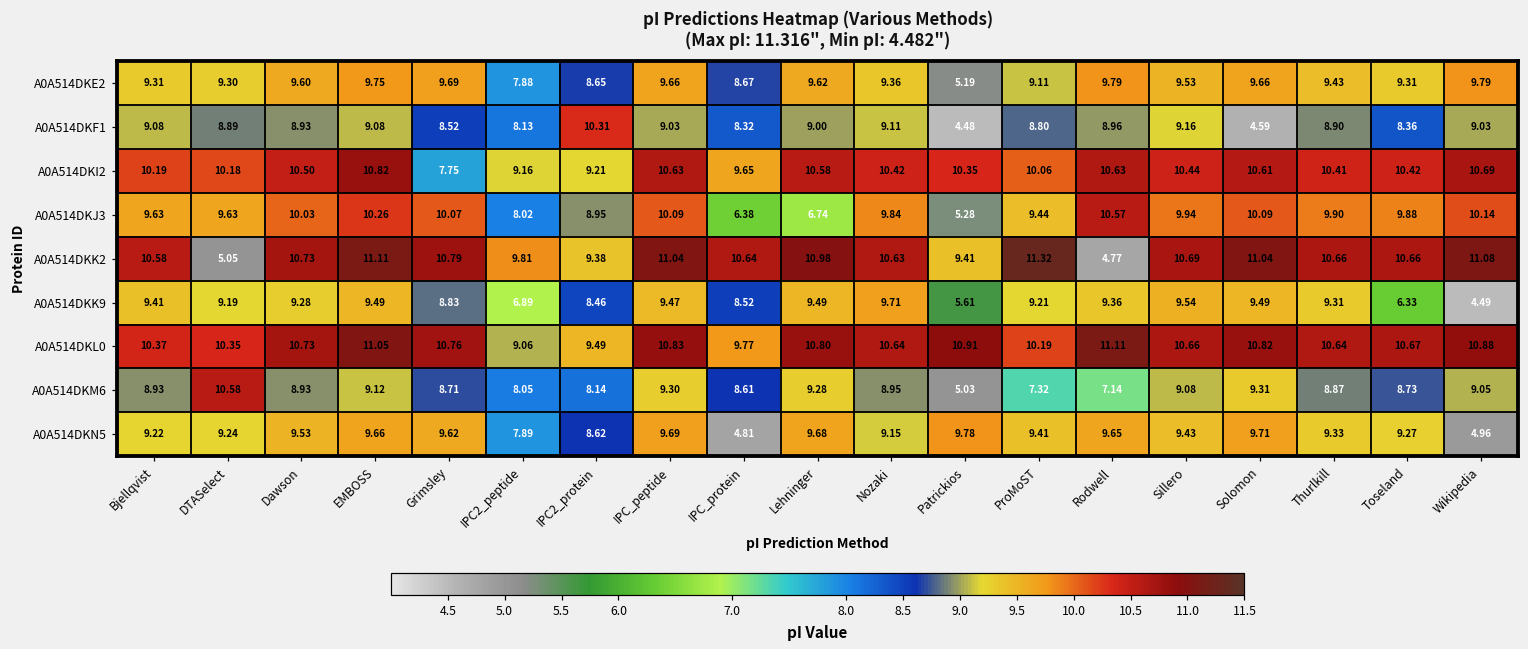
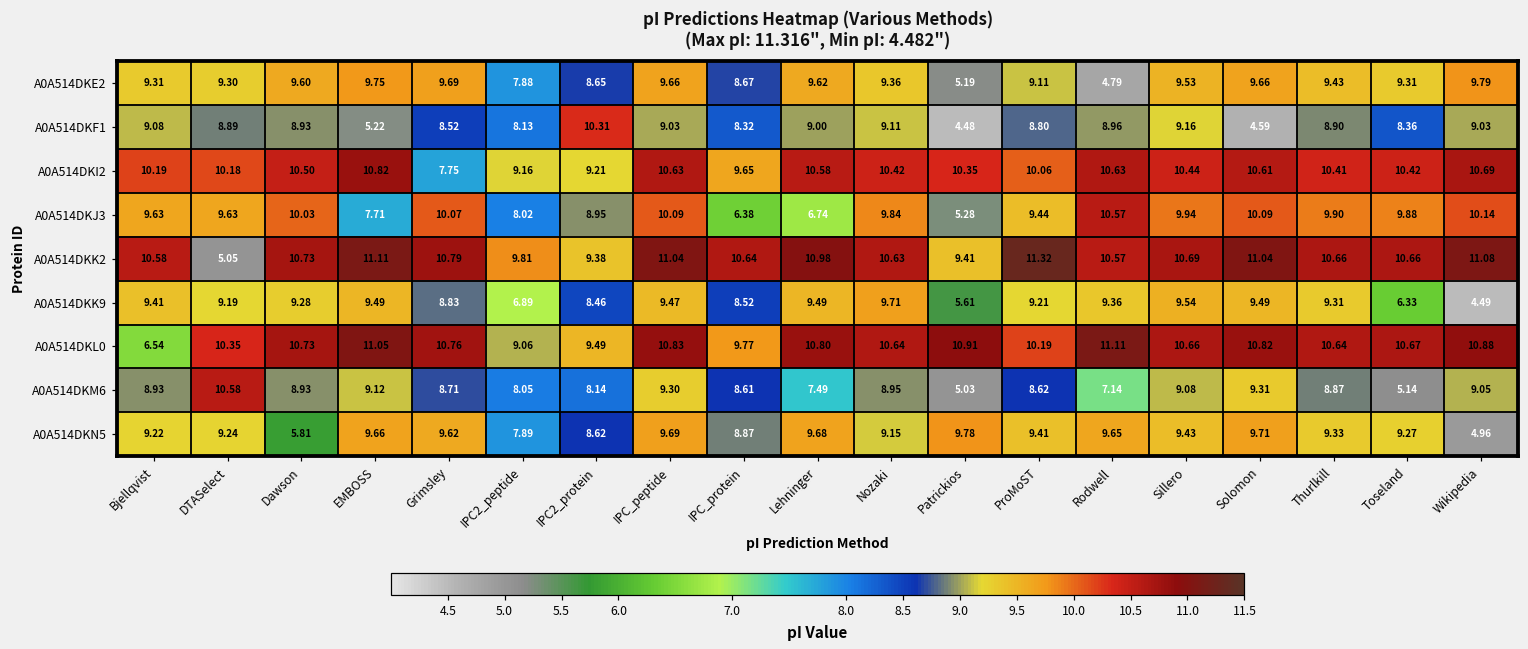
A0A514DKE2, Rodwell: 9.79 -> 4.79
A0A514DKF1, EMBOSS: 9.08 -> 5.22
A0A514DKJ3, EMBOSS: 10.26 -> 7.71
A0A514DKK2, Rodwell: 4.77 -> 10.57
A0A514DKL0, Bjellqvist: 10.37 -> 6.54
A0A514DKM6, Lehninger: 9.28 -> 7.49
A0A514DKM6, ProMoST: 7.32 -> 8.62
A0A514DKM6, Toseland: 8.73 -> 5.14
A0A514DKN5, Dawson: 9.53 -> 5.81
A0A514DKN5, IPC_protein: 4.81 -> 8.87
